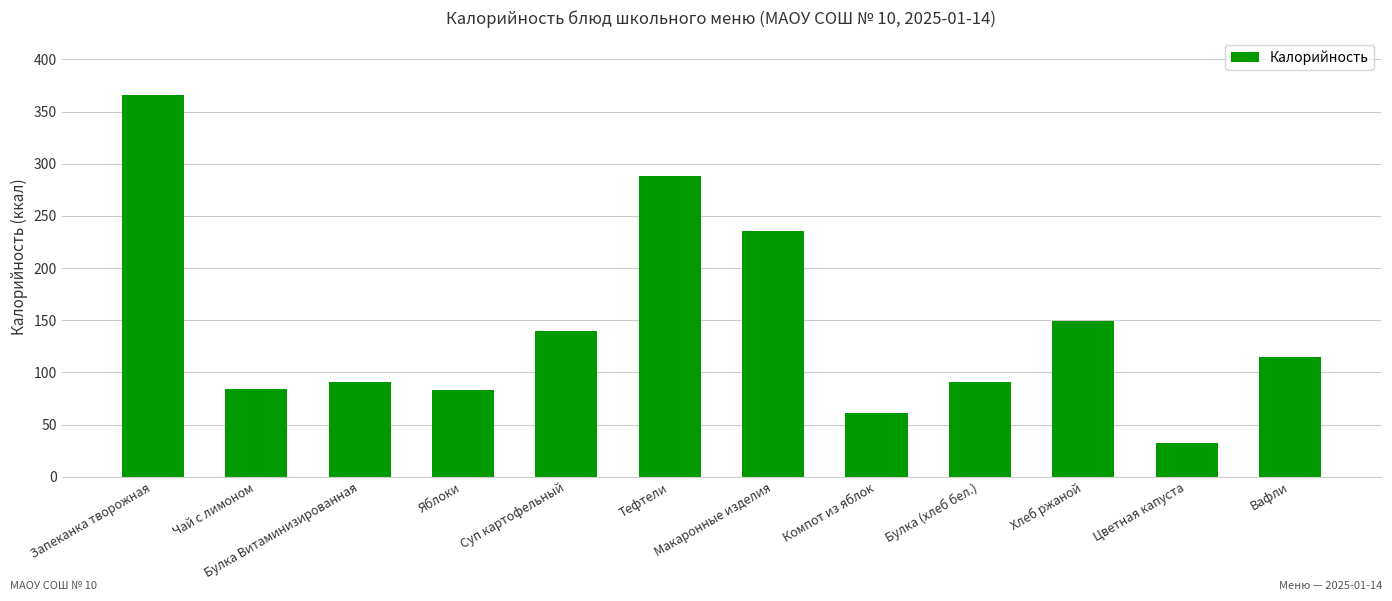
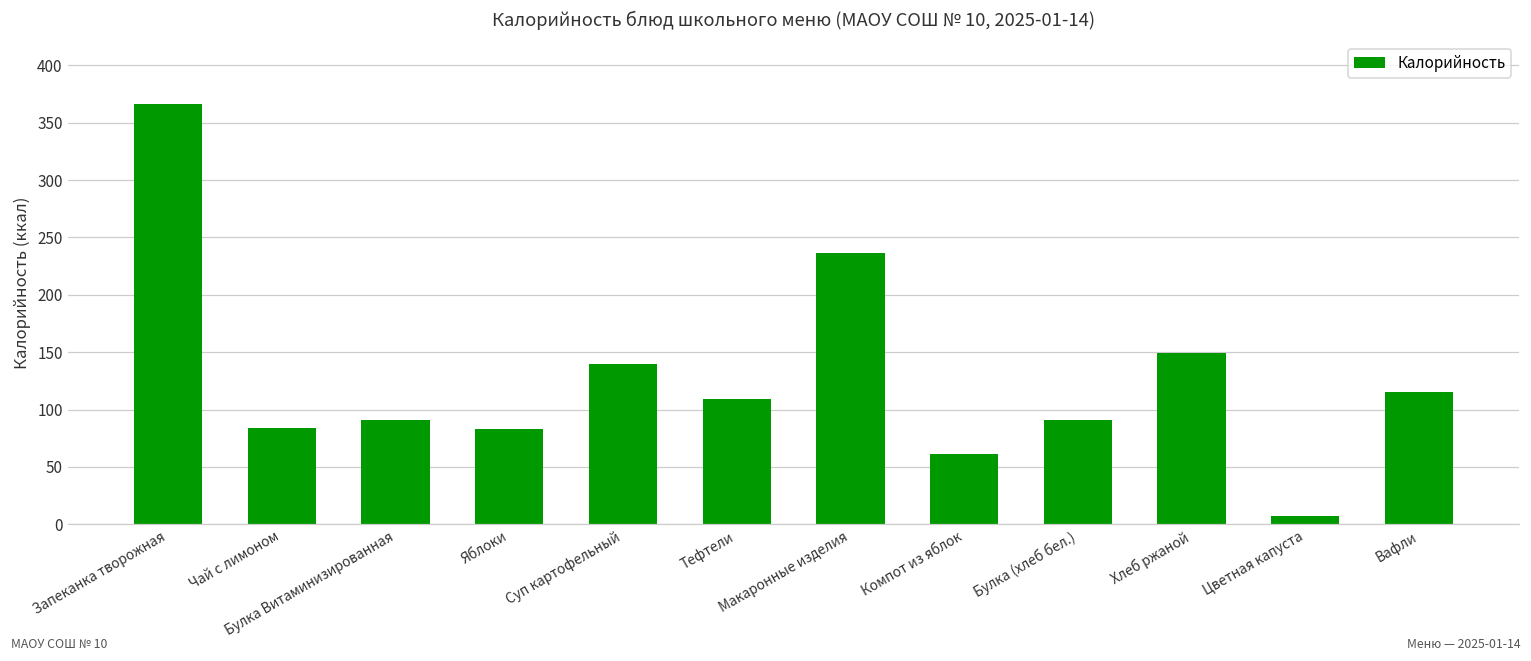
Тефтели: 288 -> 109
Цветная капуста: 32 -> 7
